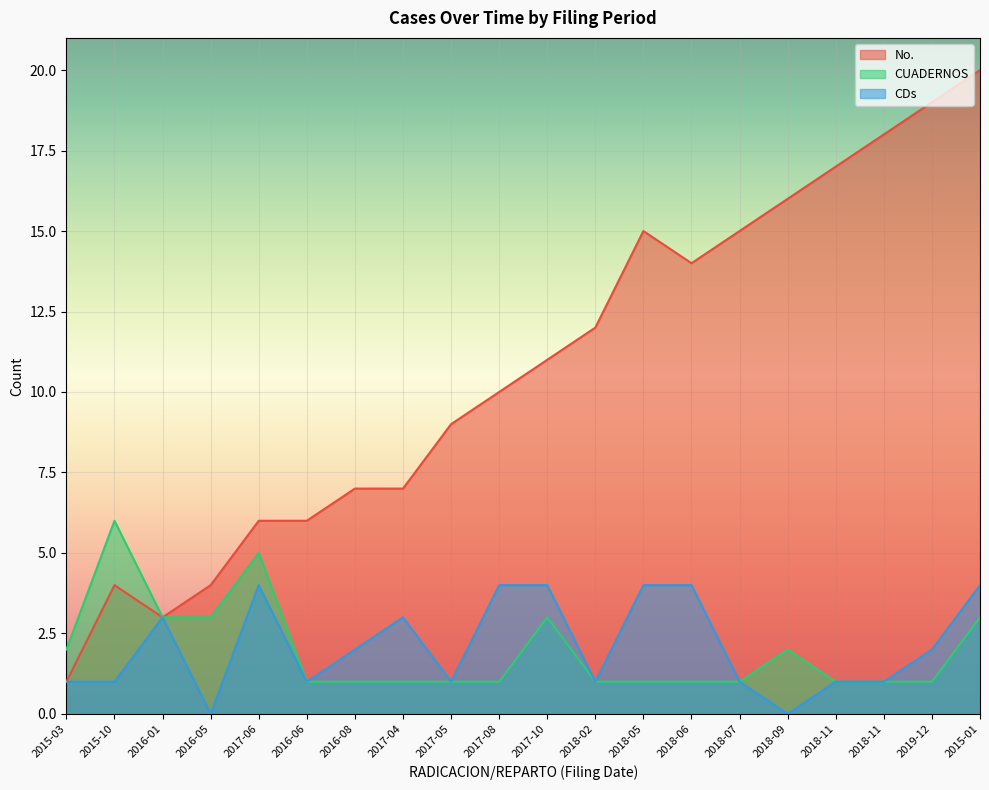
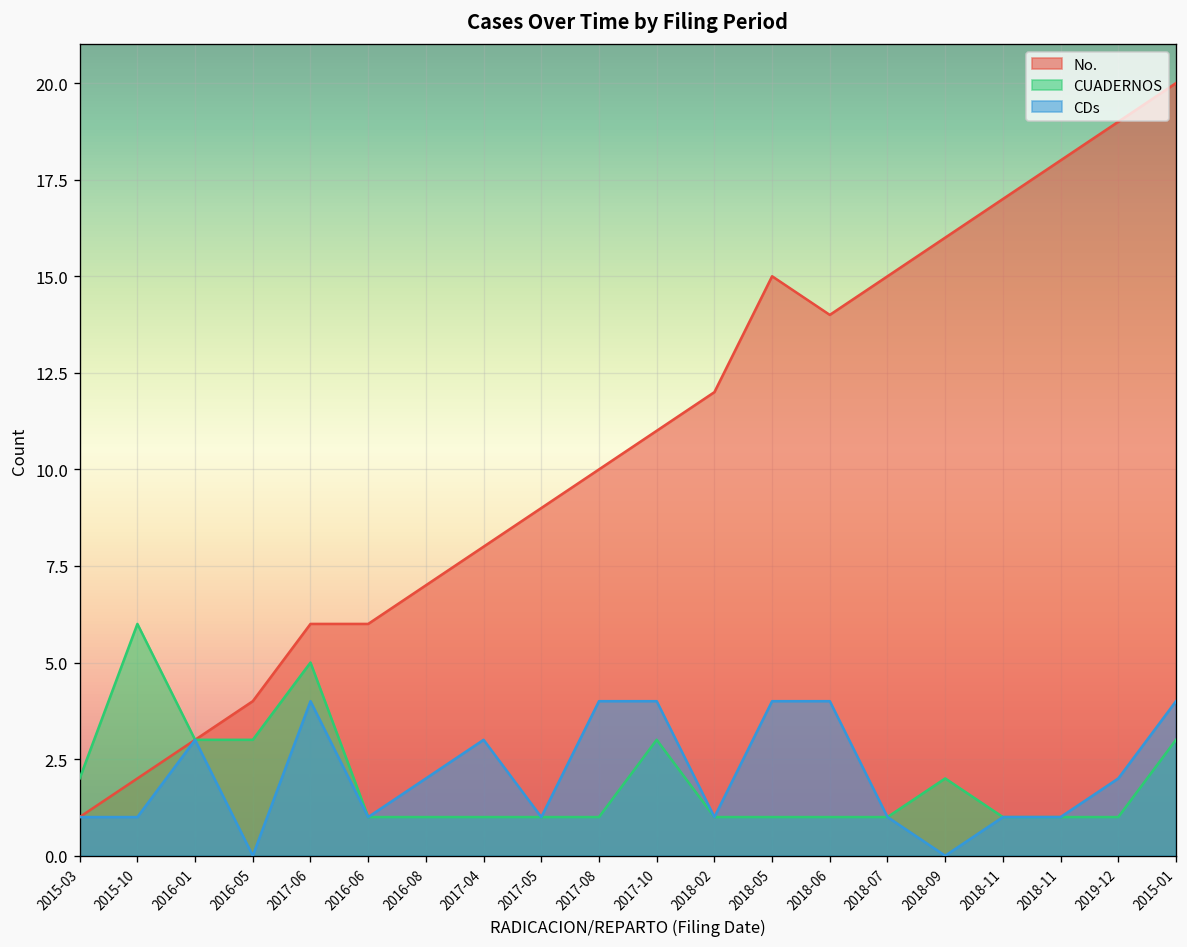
No., 2015-10: 4 -> 2
No., 2017-04: 7 -> 8
